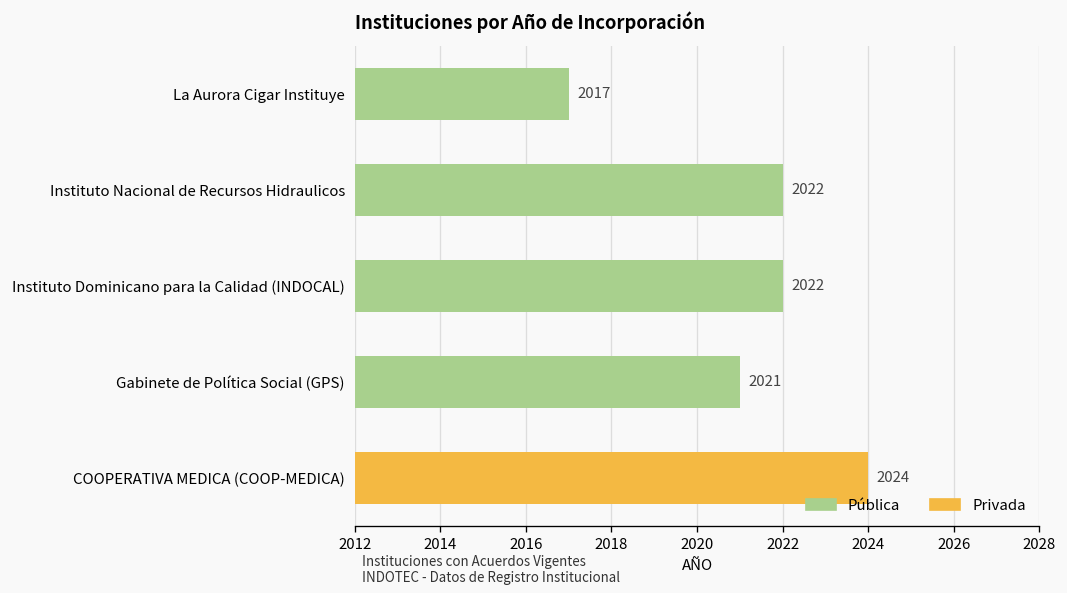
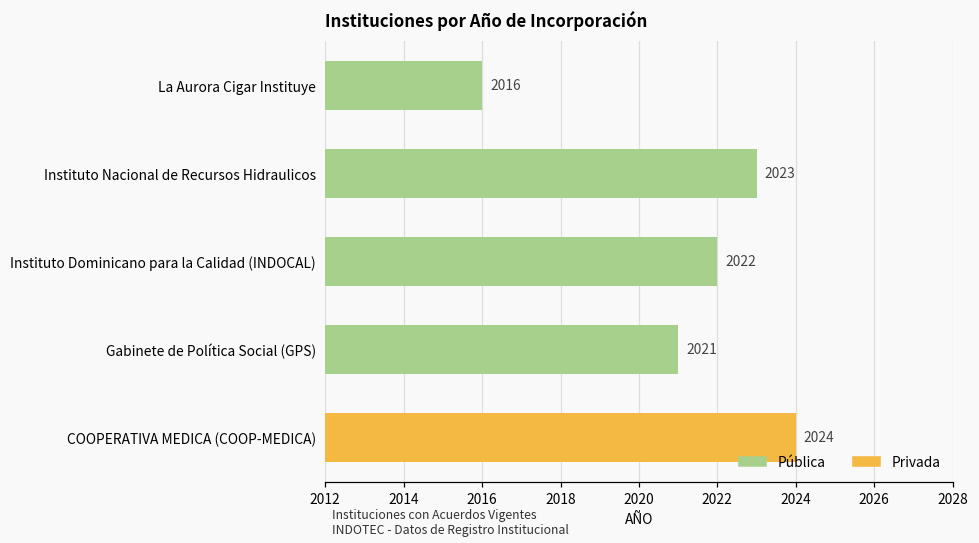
La Aurora Cigar Instituye: 2017 -> 2016
Instituto Nacional de Recursos Hidraulicos: 2022 -> 2023
